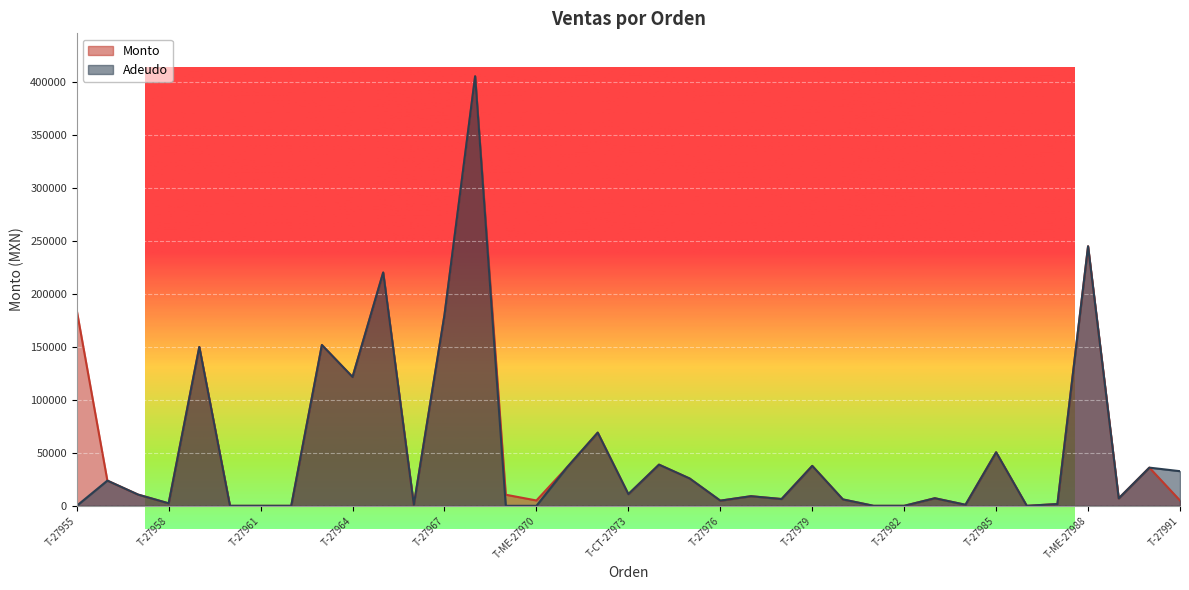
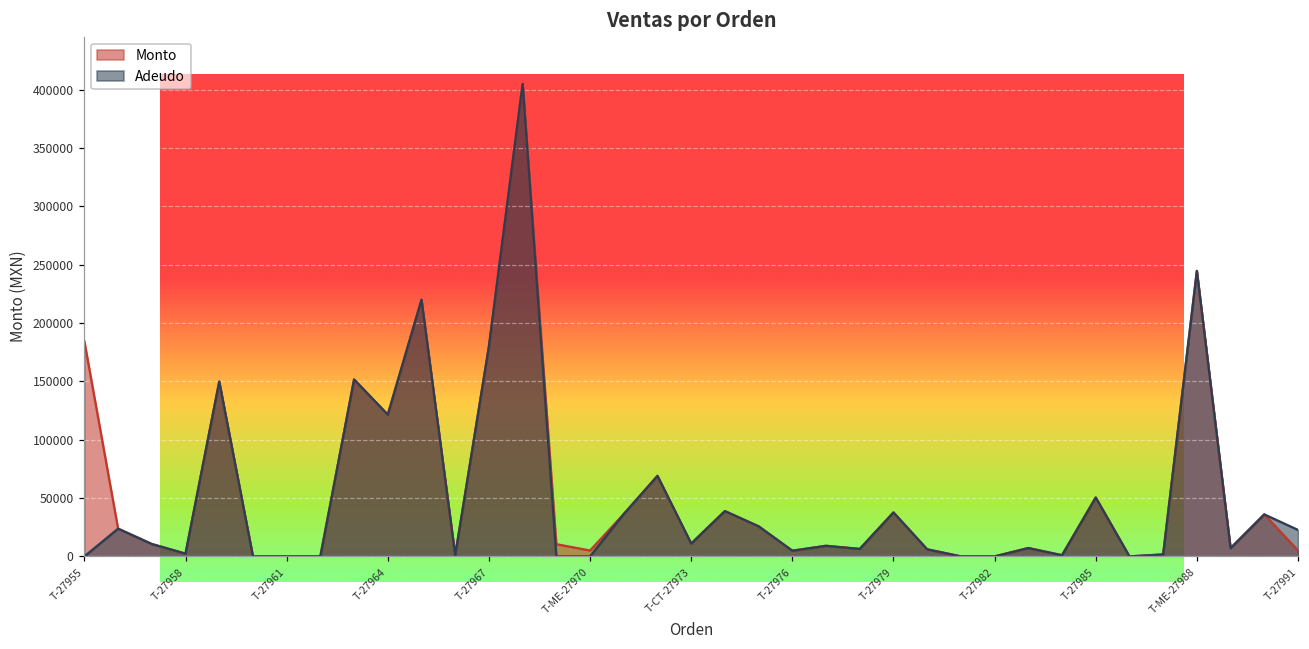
Ventas por Orden, Adeudo, T-27991: 33000 -> 23000
